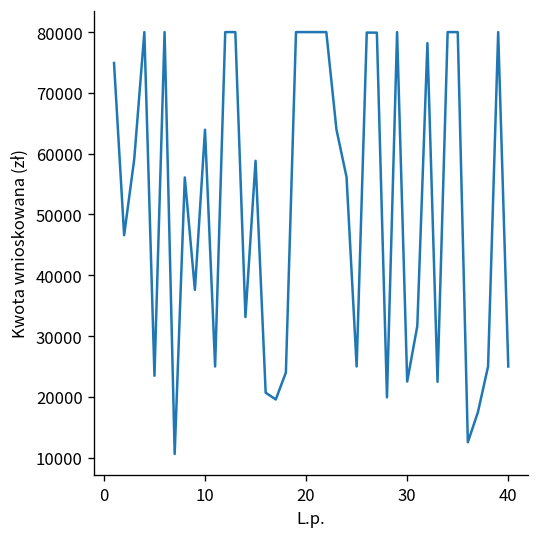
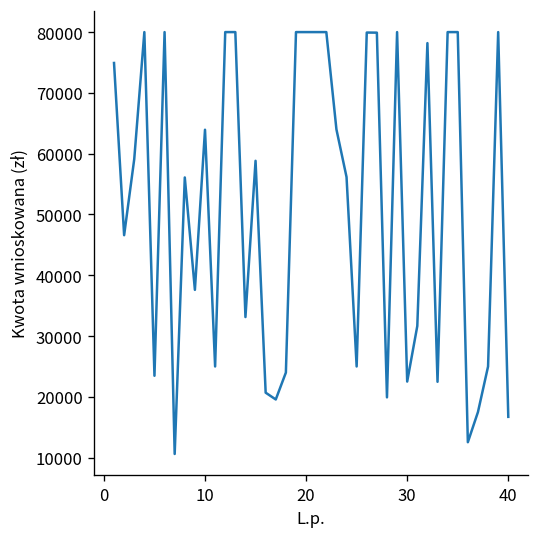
40: 25000 -> 17000
